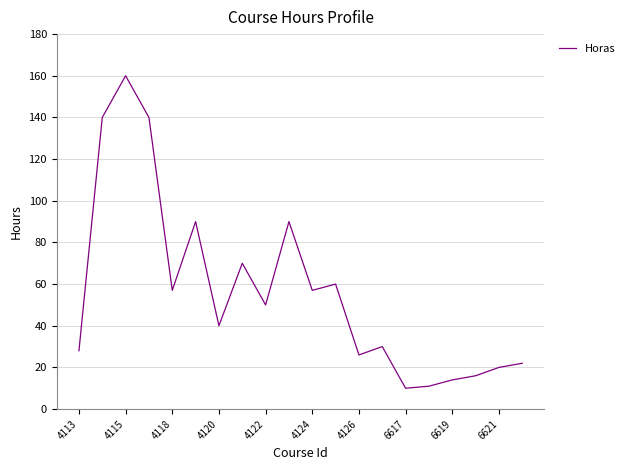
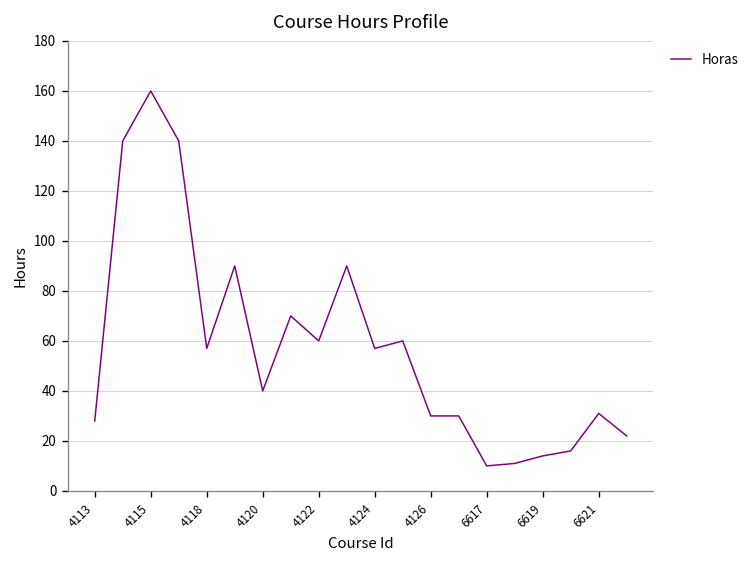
4122: 50 -> 60
4126: 26 -> 30
6621: 20 -> 31
